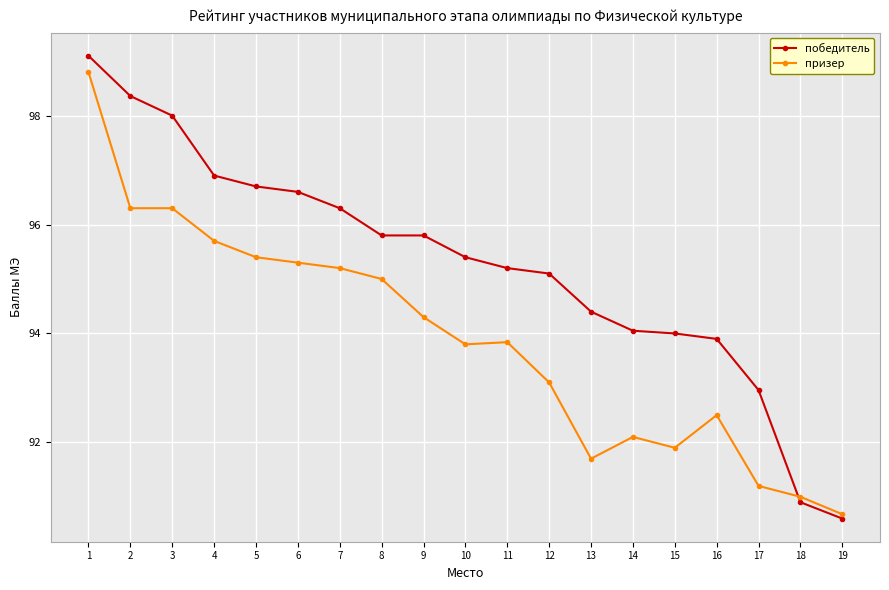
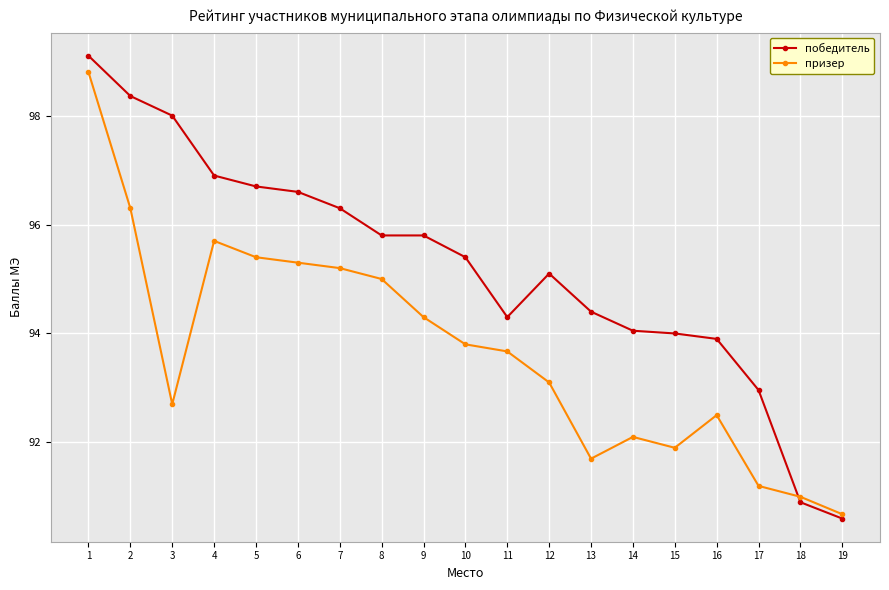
призер, 3: 96.3 -> 92.7
победитель, 11: 95.2 -> 94.3
призер, 11: 93.8 -> 93.7
